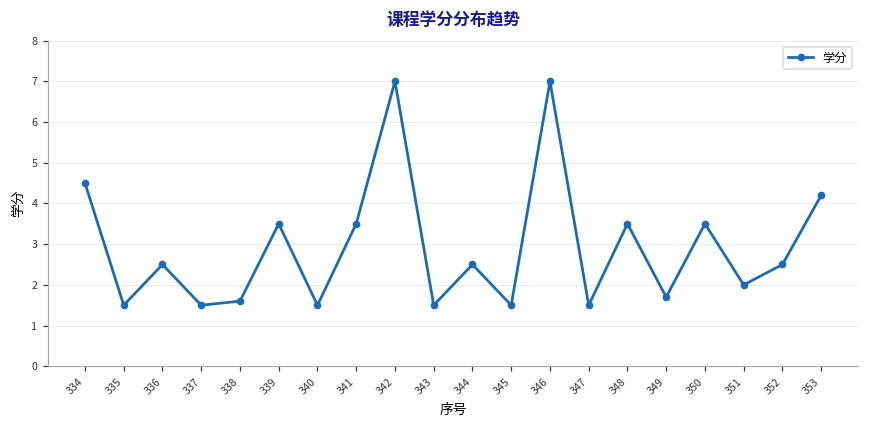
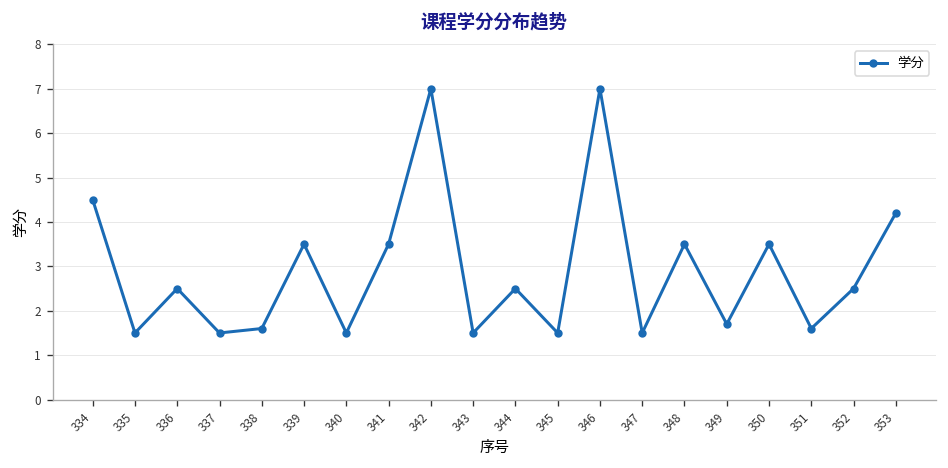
351: 2.0 -> 1.6
